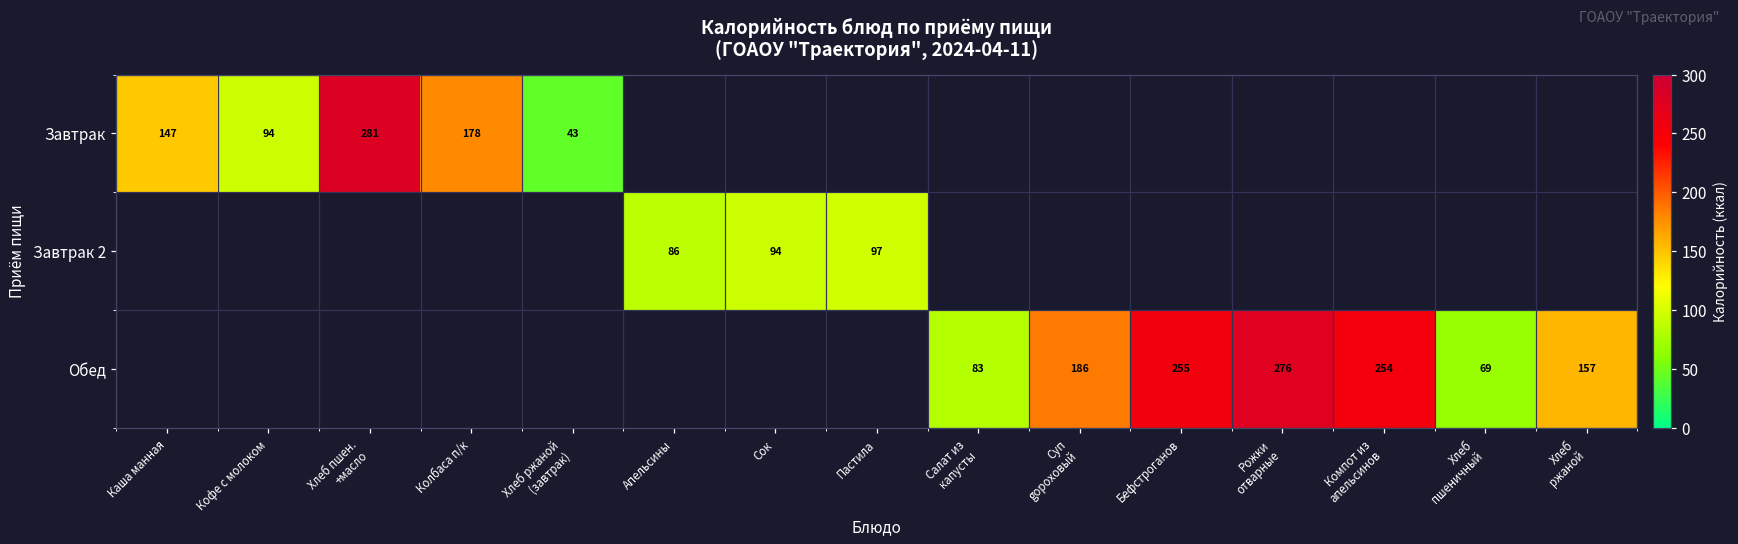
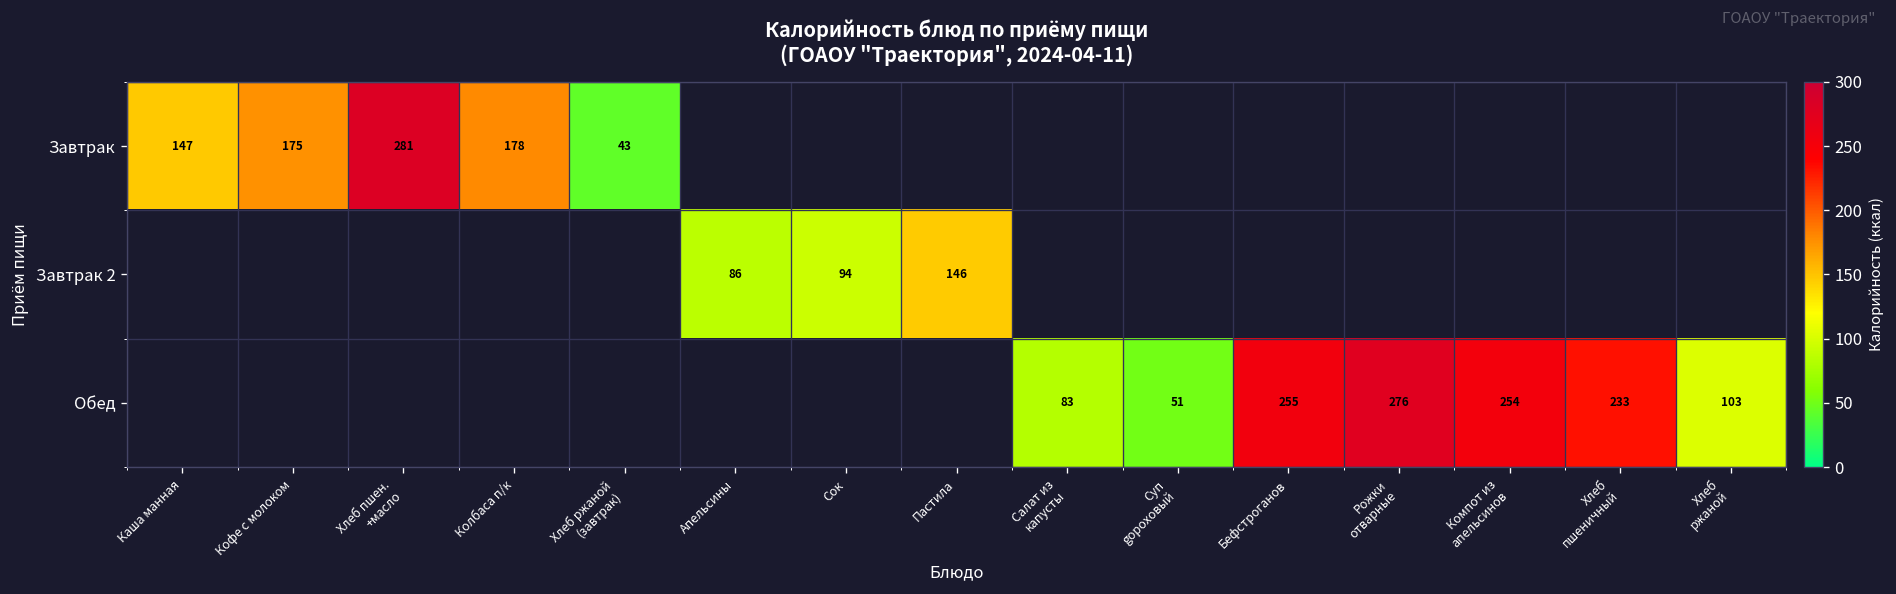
Завтрак, Кофе с молоком: 94 -> 175
Завтрак 2, Пастила: 97 -> 146
Обед, Суп gороховый: 186 -> 51
Обед, Хлеб пшеничный: 69 -> 233
Обед, Хлеб ржаной: 157 -> 103
